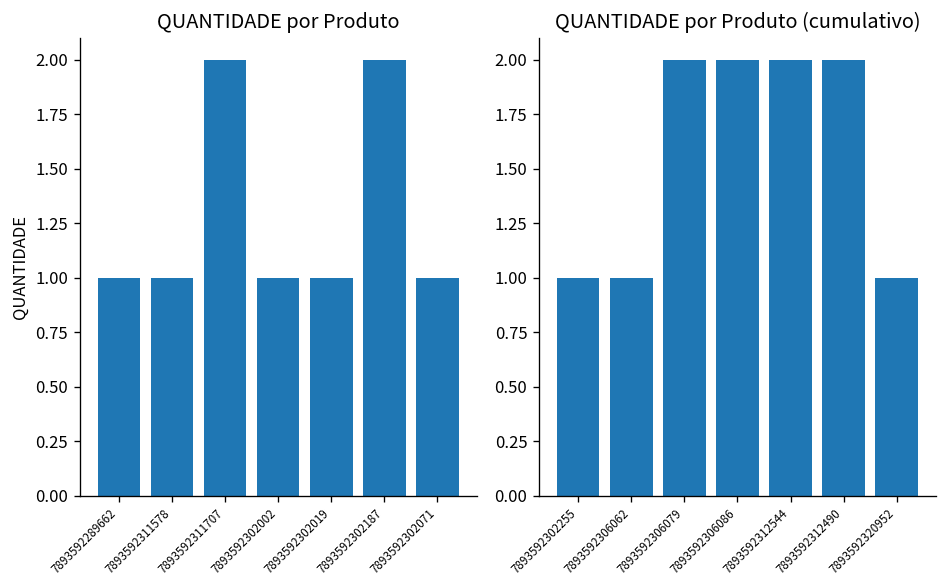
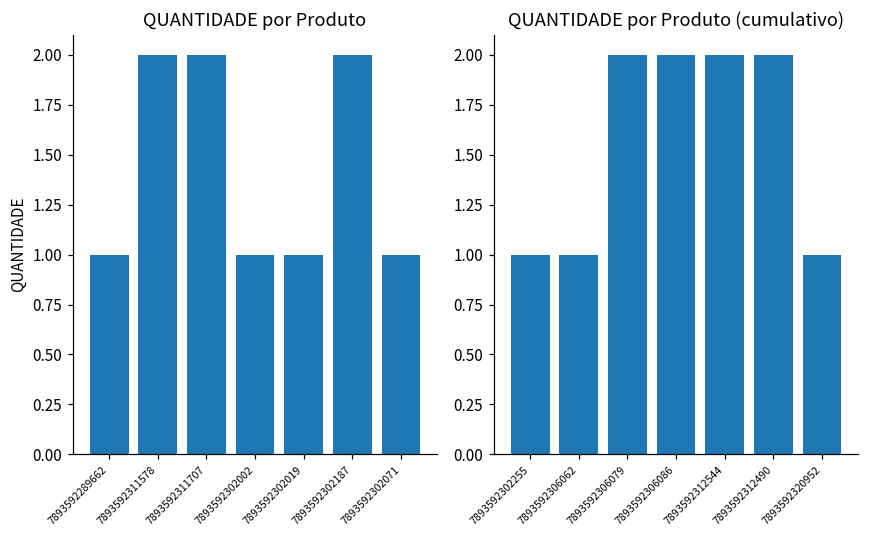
QUANTIDADE por Produto, 7893592311578: 1 -> 2
